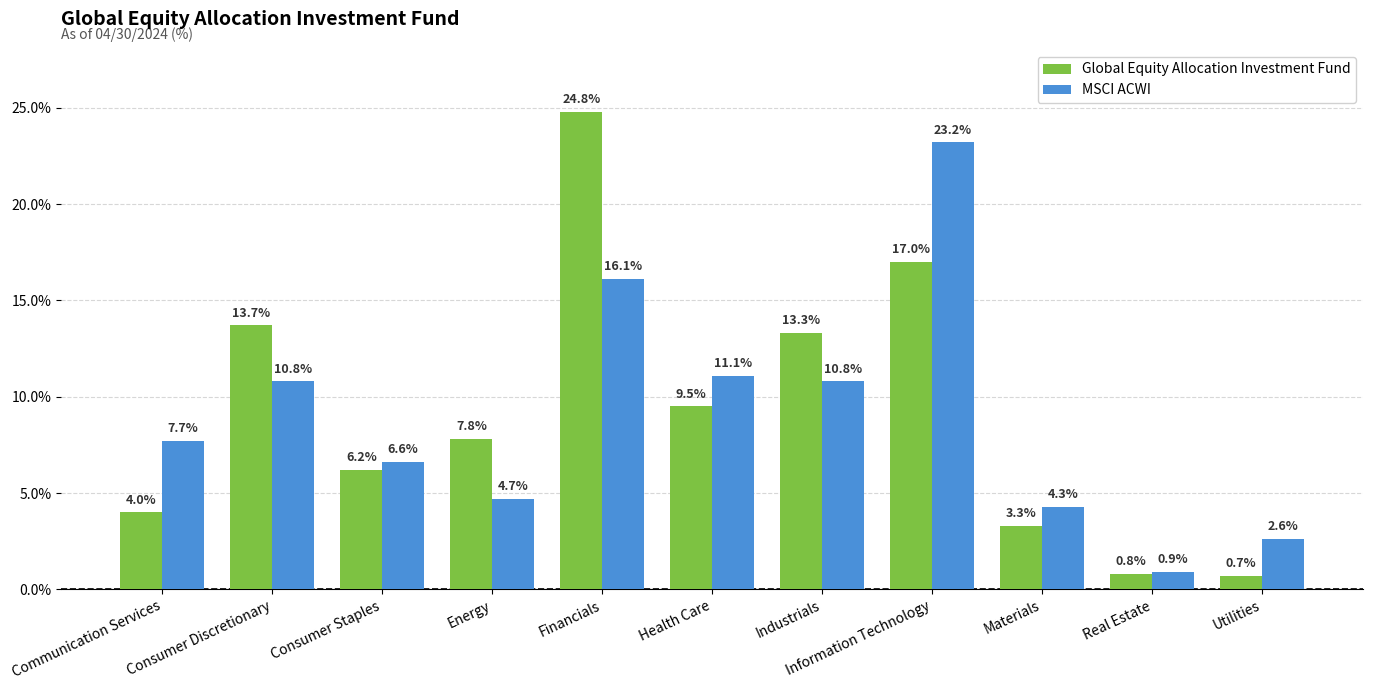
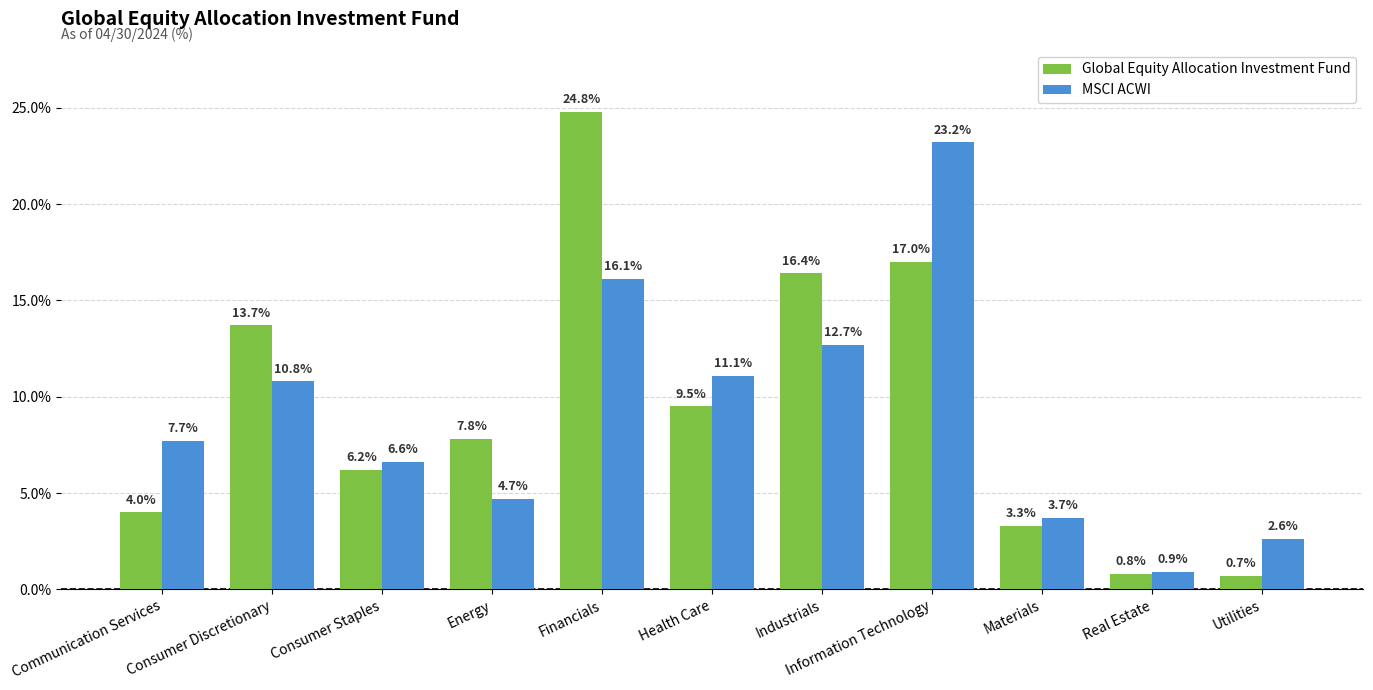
Global Equity Allocation Investment Fund, Industrials: 13.3% -> 16.4%
MSCI ACWI, Industrials: 10.8% -> 12.7%
MSCI ACWI, Materials: 4.3% -> 3.7%
